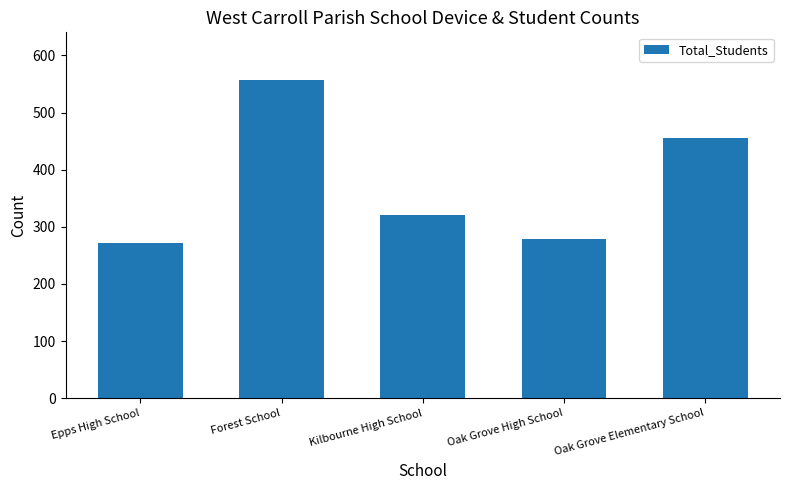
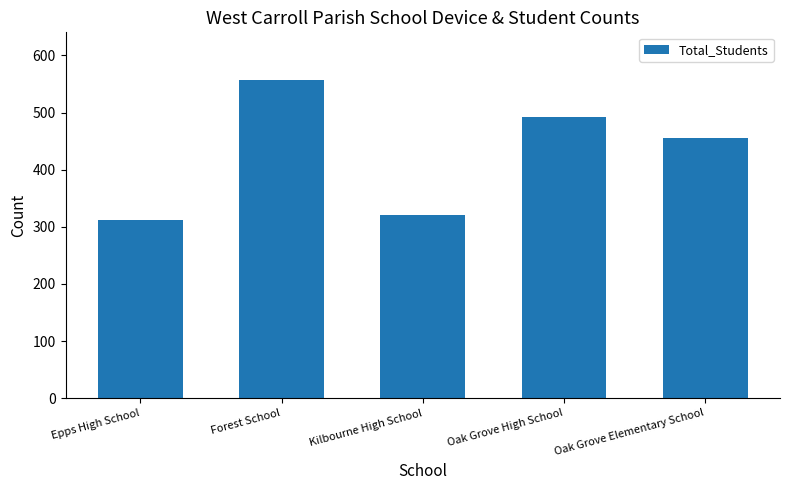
Epps High School: 270 -> 310
Oak Grove High School: 280 -> 490
